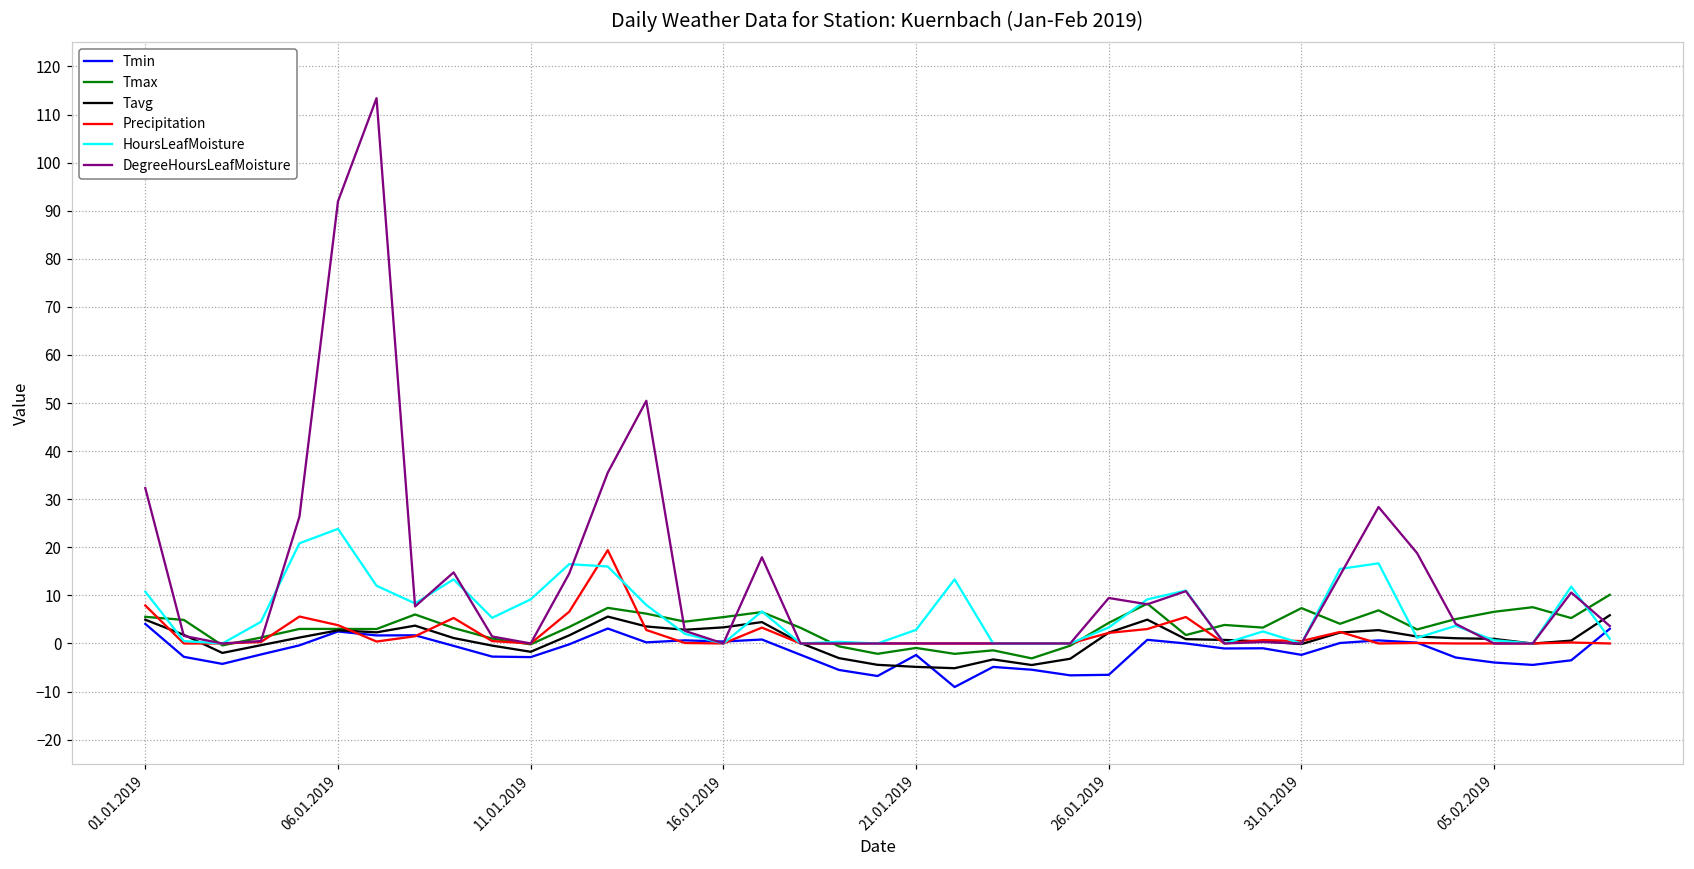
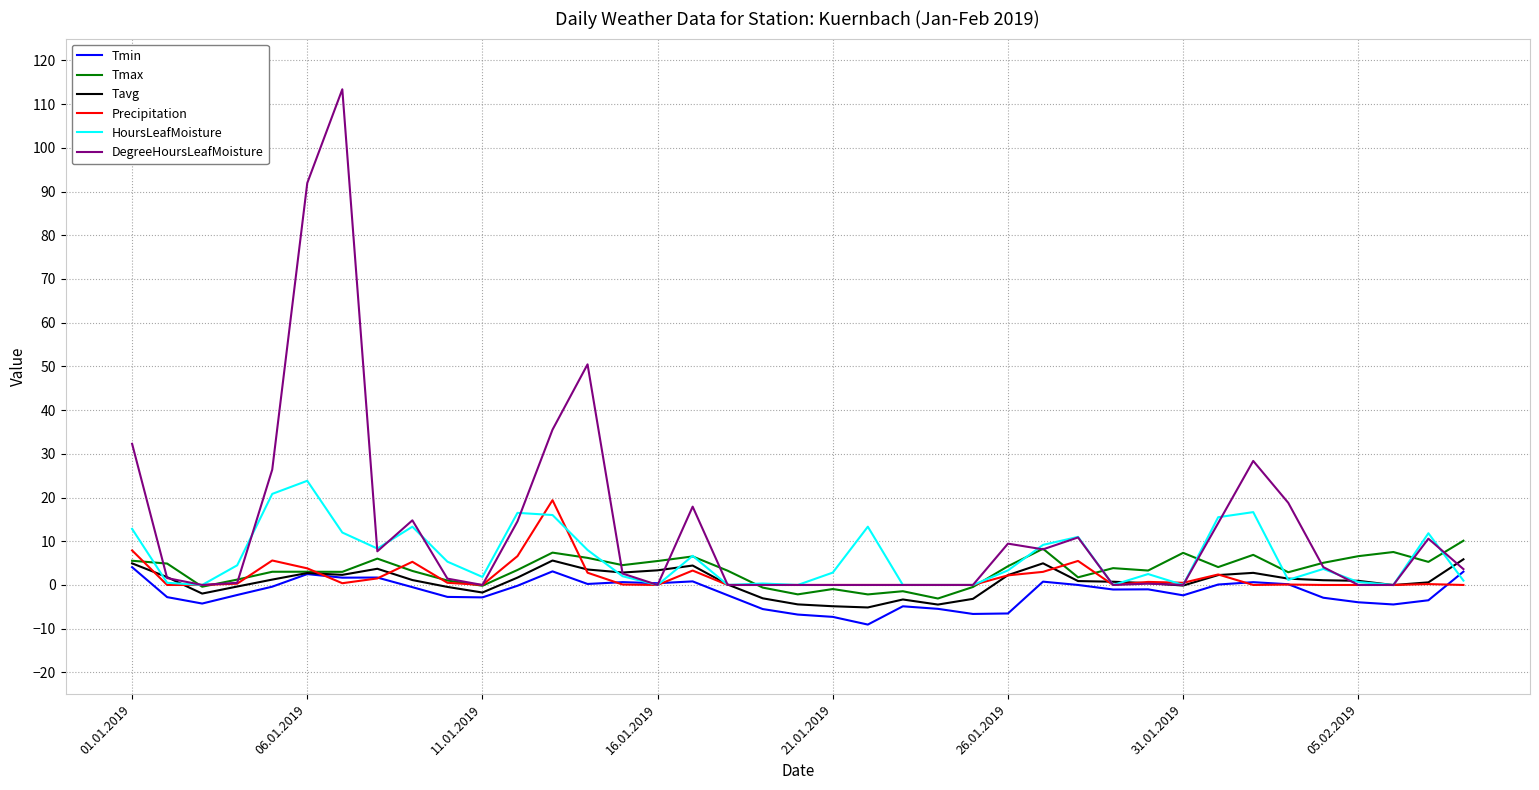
HoursLeafMoisture, 01.01.2019: 11 -> 13
HoursLeafMoisture, 11.01.2019: 9 -> 2
Tmin, 21.01.2019: -2 -> -7
